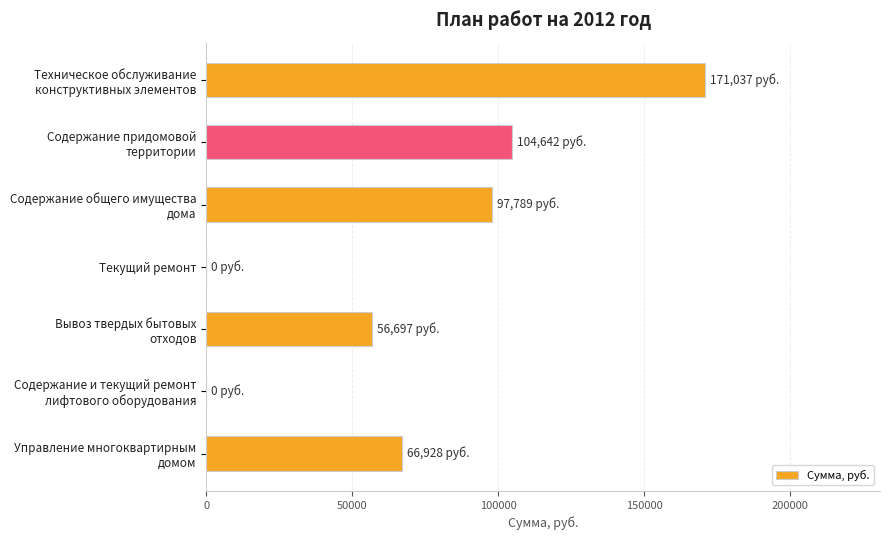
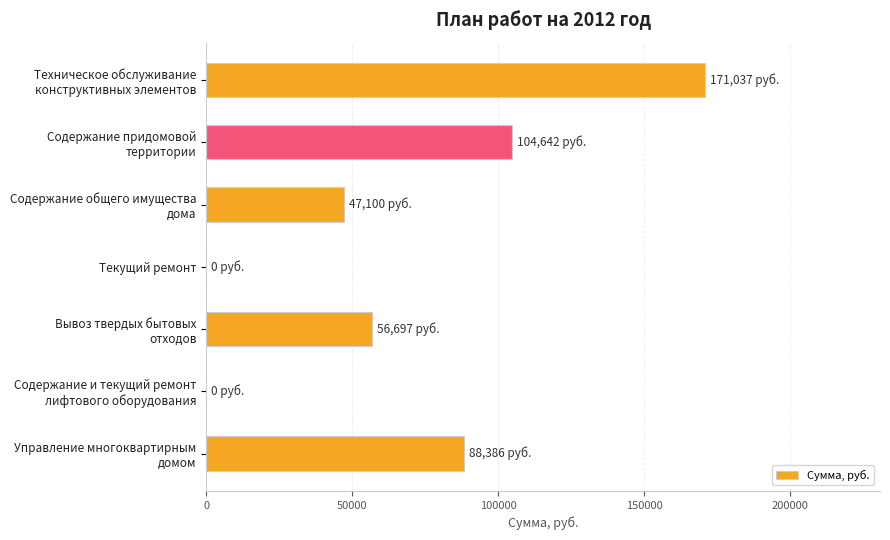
Содержание общего имущества дома: 97,789 -> 47,100
Управление многоквартирным домом: 66,928 -> 88,386
